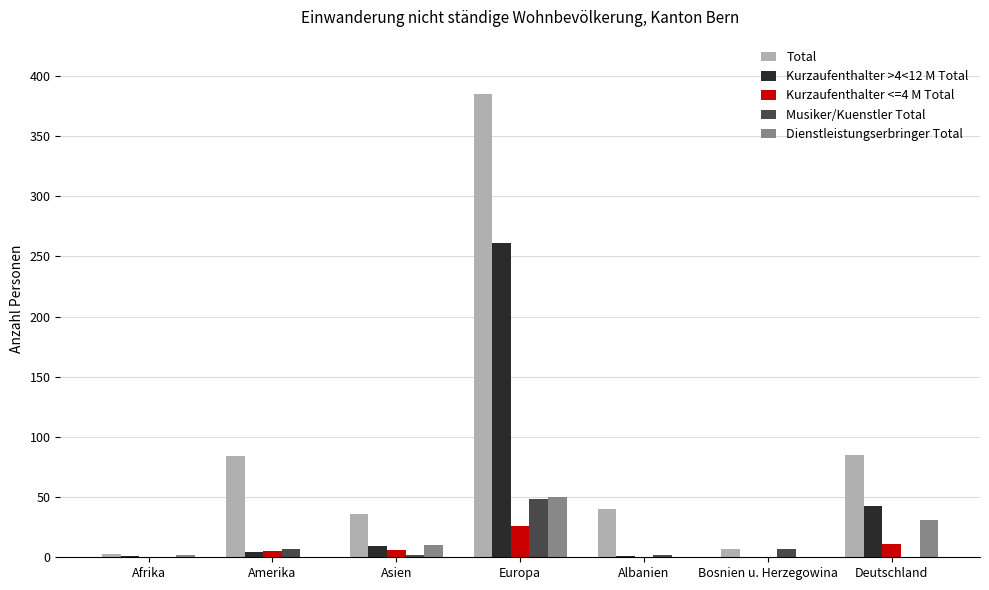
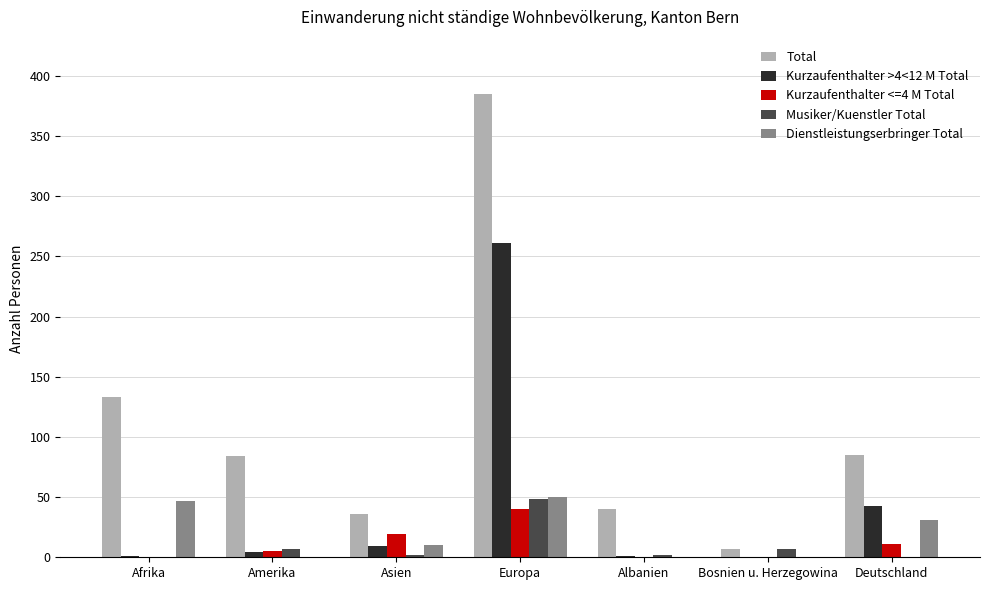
Total, Afrika: 3 -> 133
Dienstleistungserbringer Total, Afrika: 2 -> 47
Kurzaufenthalter <=4 M Total, Asien: 6 -> 19
Kurzaufenthalter <=4 M Total, Europa: 26 -> 40
